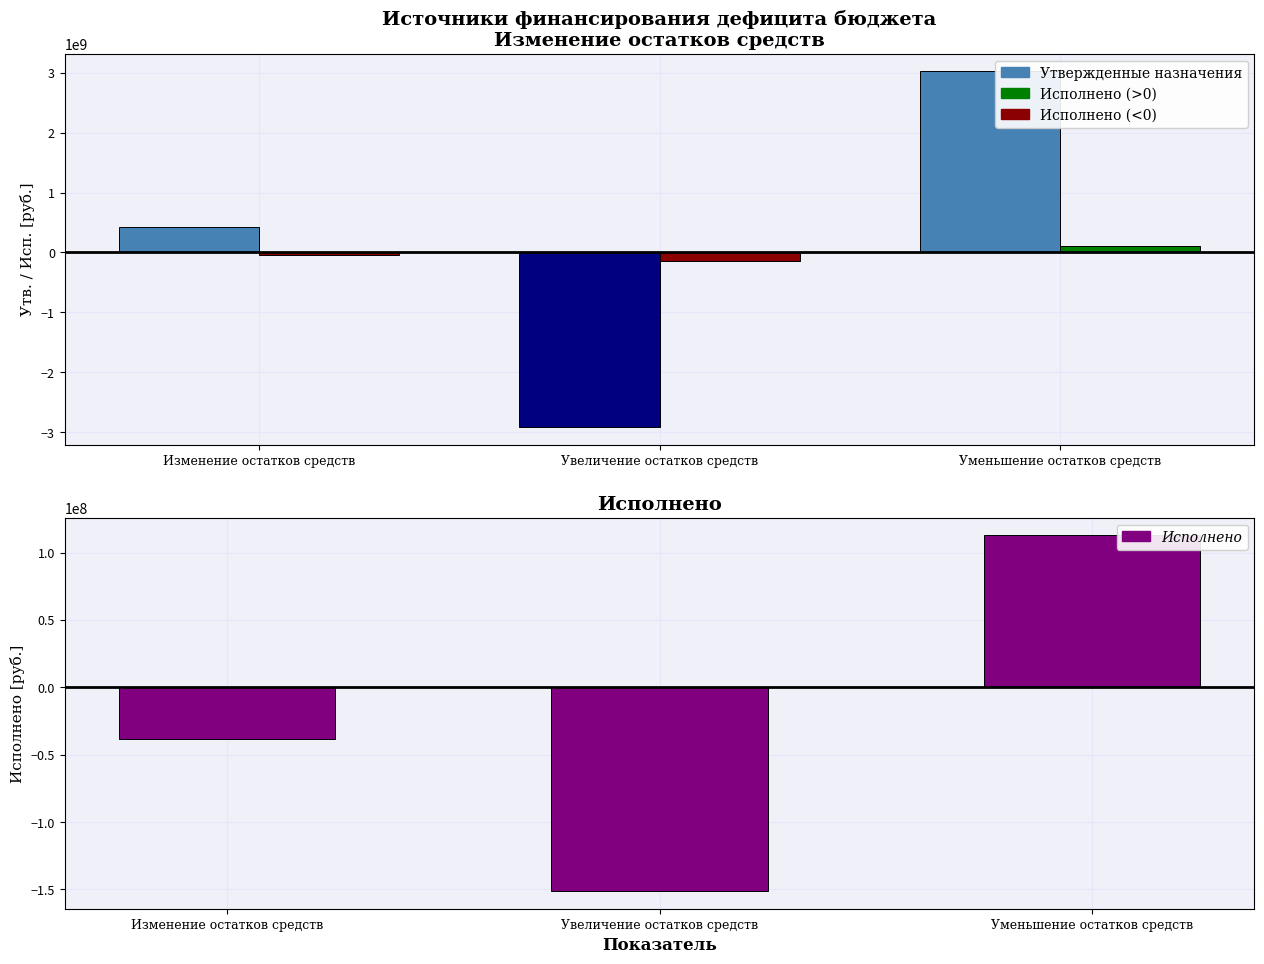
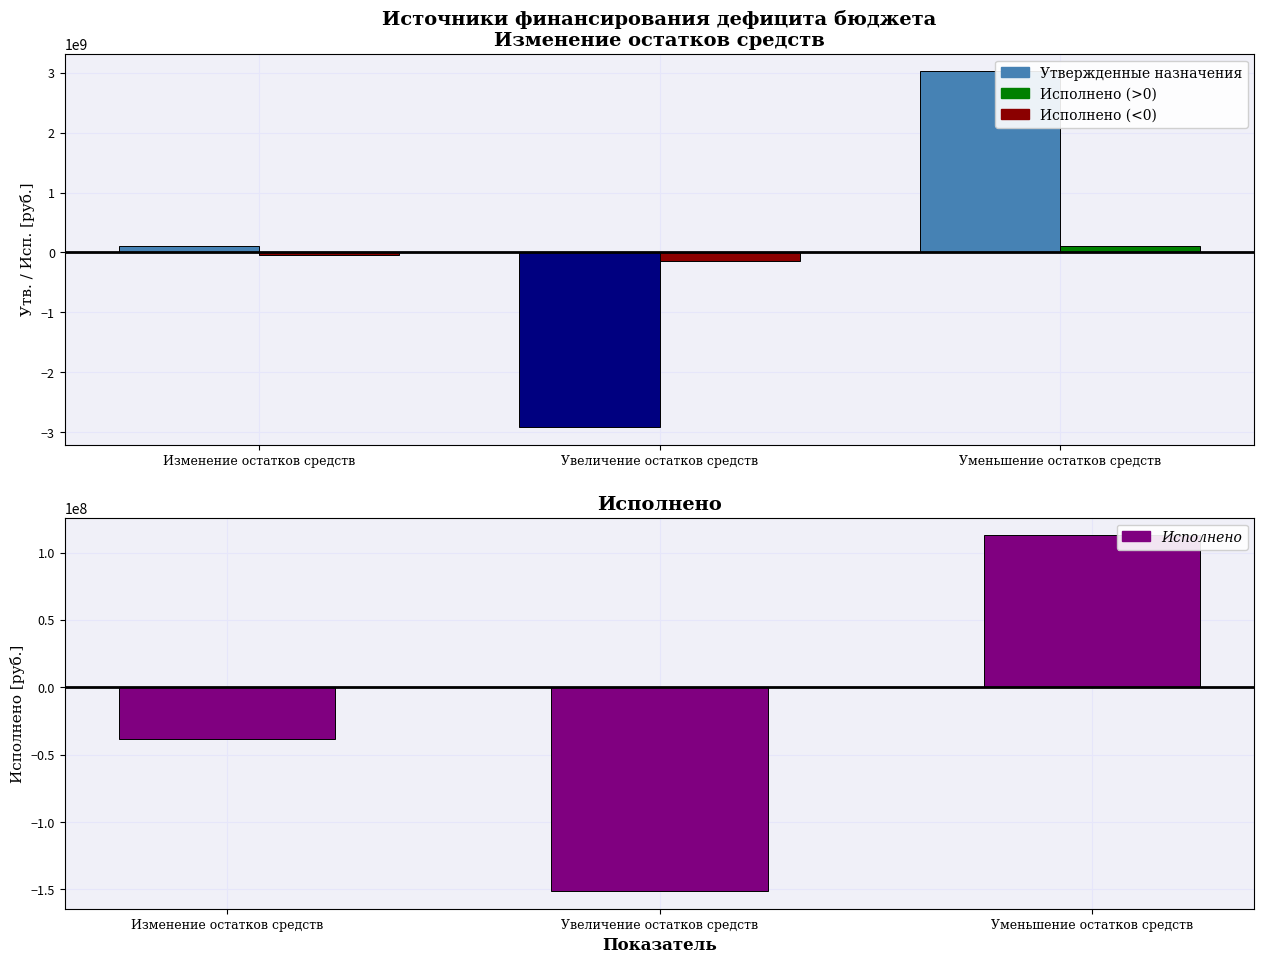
Источники финансирования дефицита бюджета Изменение остатков средств, Утвержденные назначения, Изменение остатков средств: 400000000 -> 100000000
